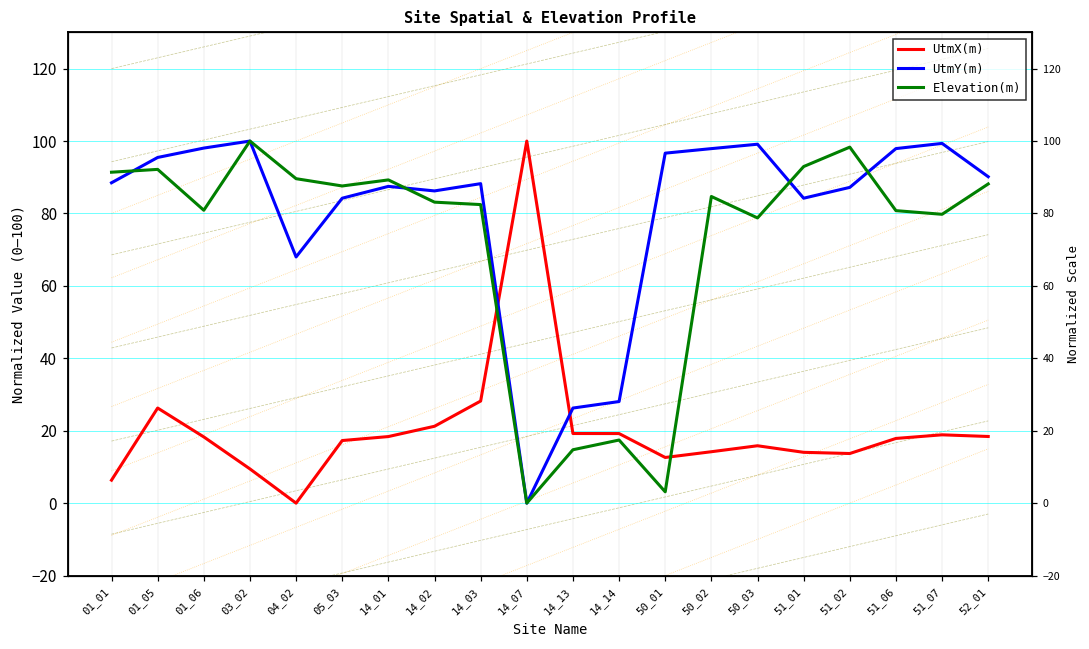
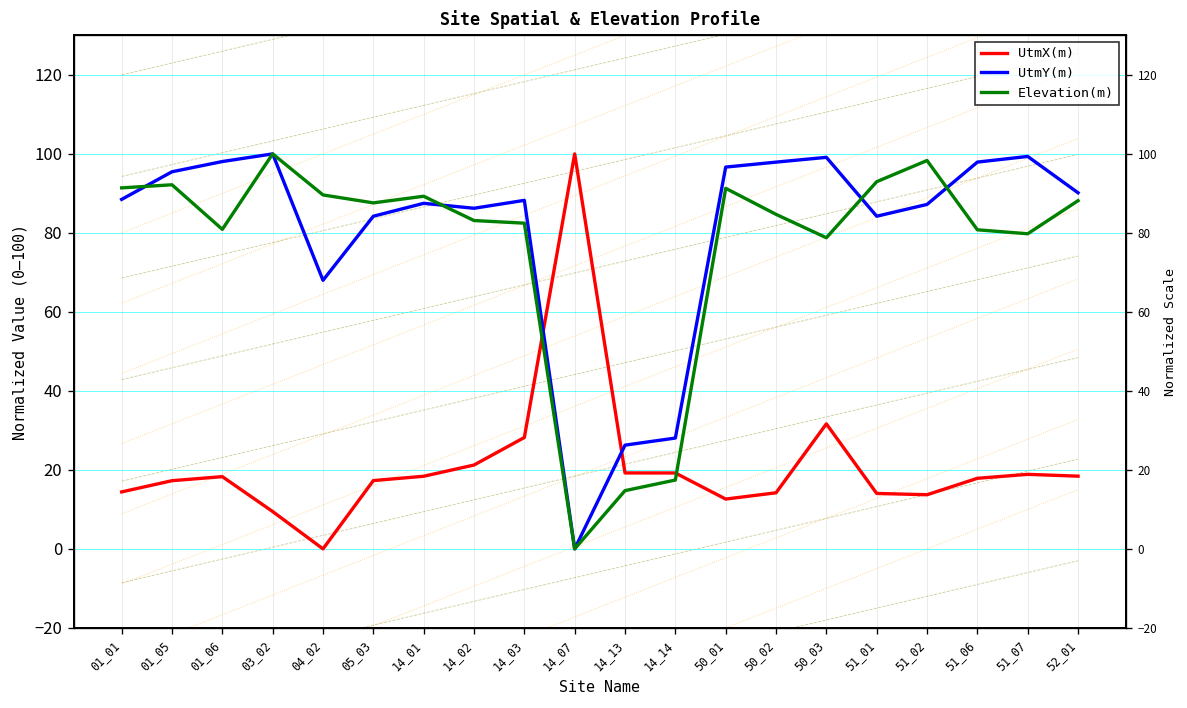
UtmX(m), 01_01: 6 -> 14
UtmX(m), 01_05: 26 -> 17
Elevation(m), 50_01: 3 -> 91
UtmX(m), 50_03: 16 -> 32
